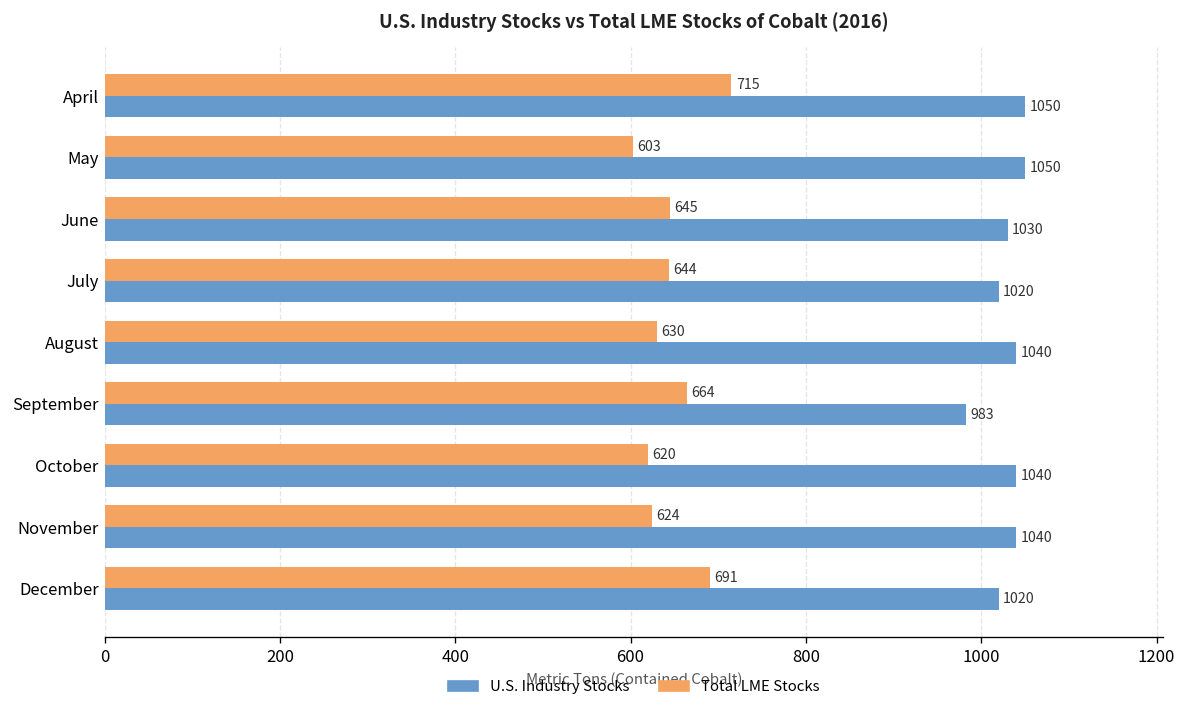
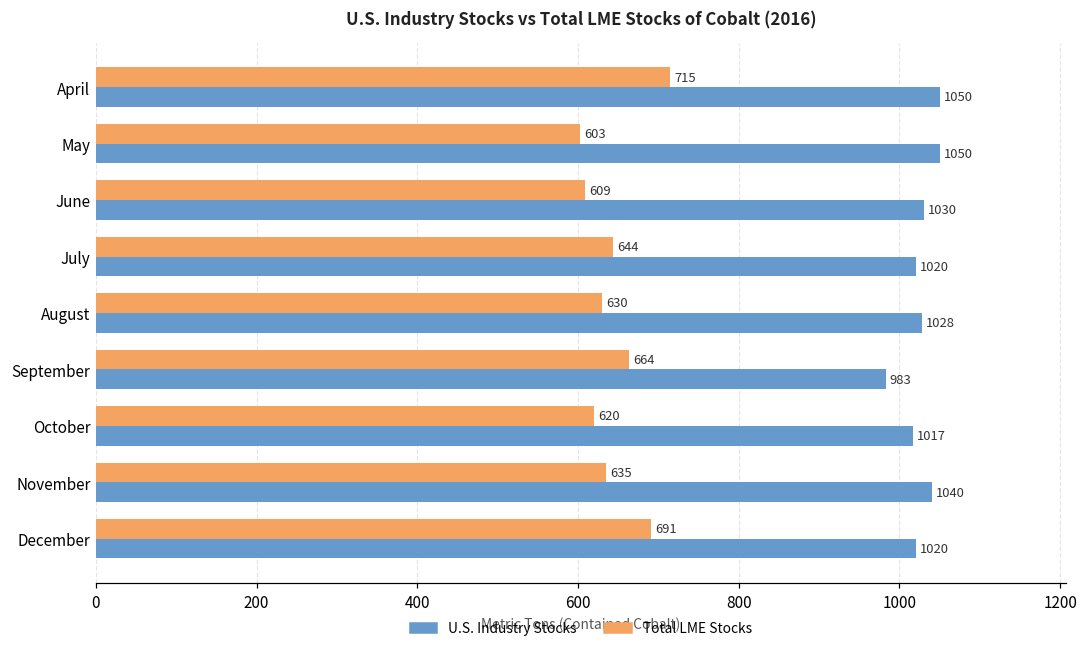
Total LME Stocks, June: 645 -> 609
U.S. Industry Stocks, August: 1040 -> 1028
U.S. Industry Stocks, October: 1040 -> 1017
Total LME Stocks, November: 624 -> 635
